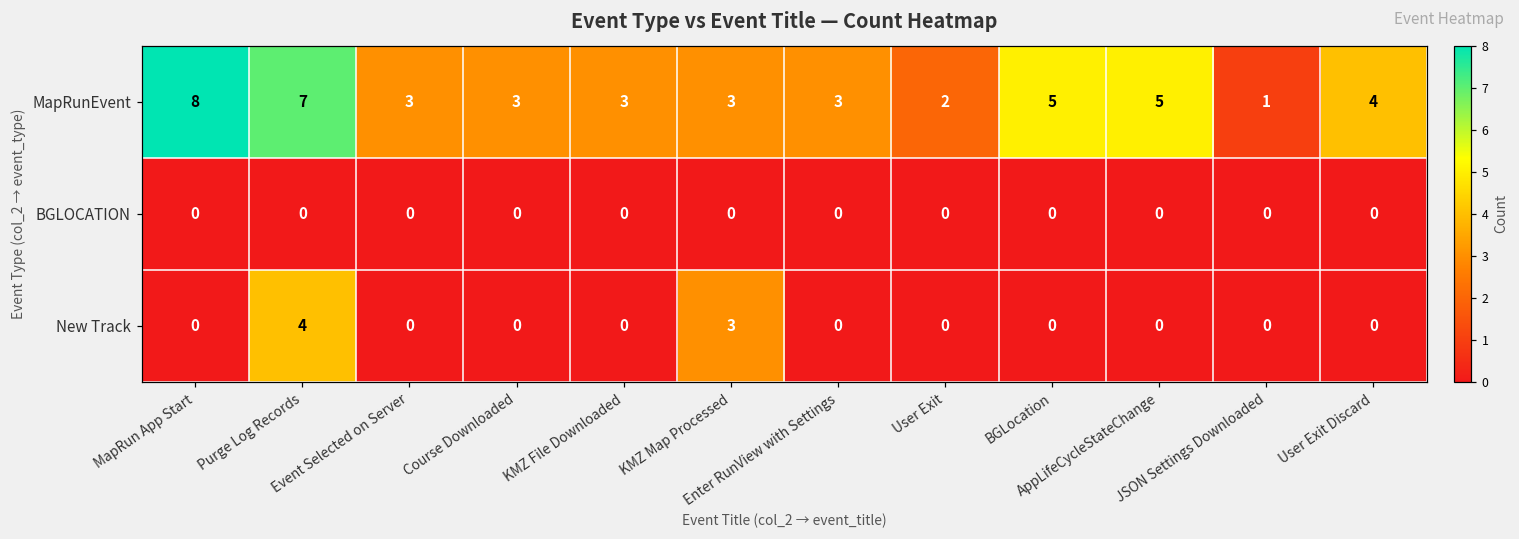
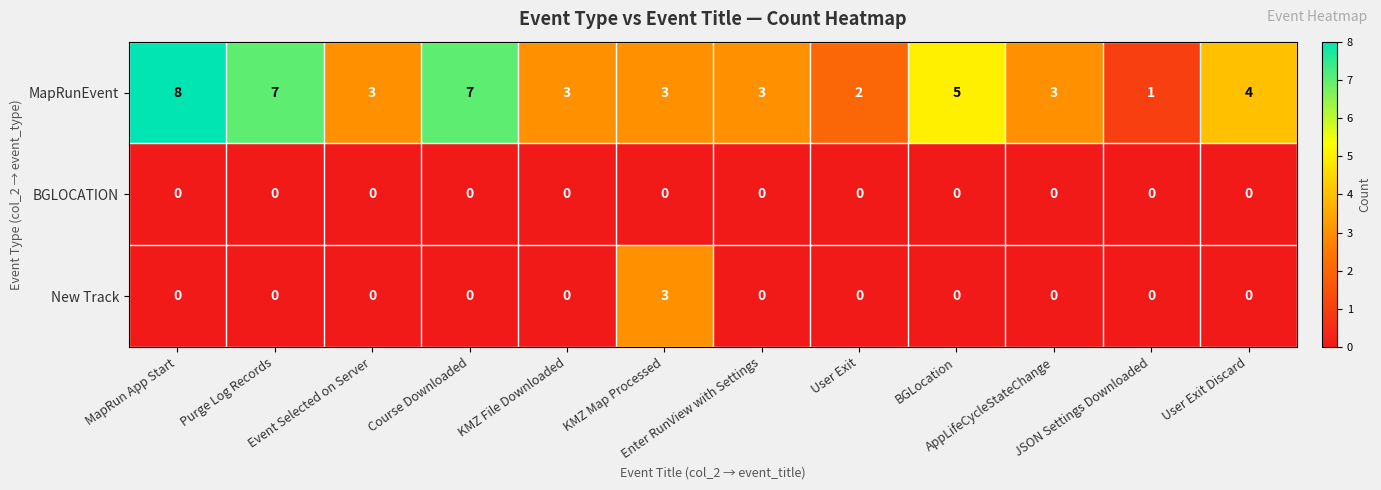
MapRunEvent, Course Downloaded: 3 -> 7
MapRunEvent, AppLifeCycleStateChange: 5 -> 3
New Track, Purge Log Records: 4 -> 0
